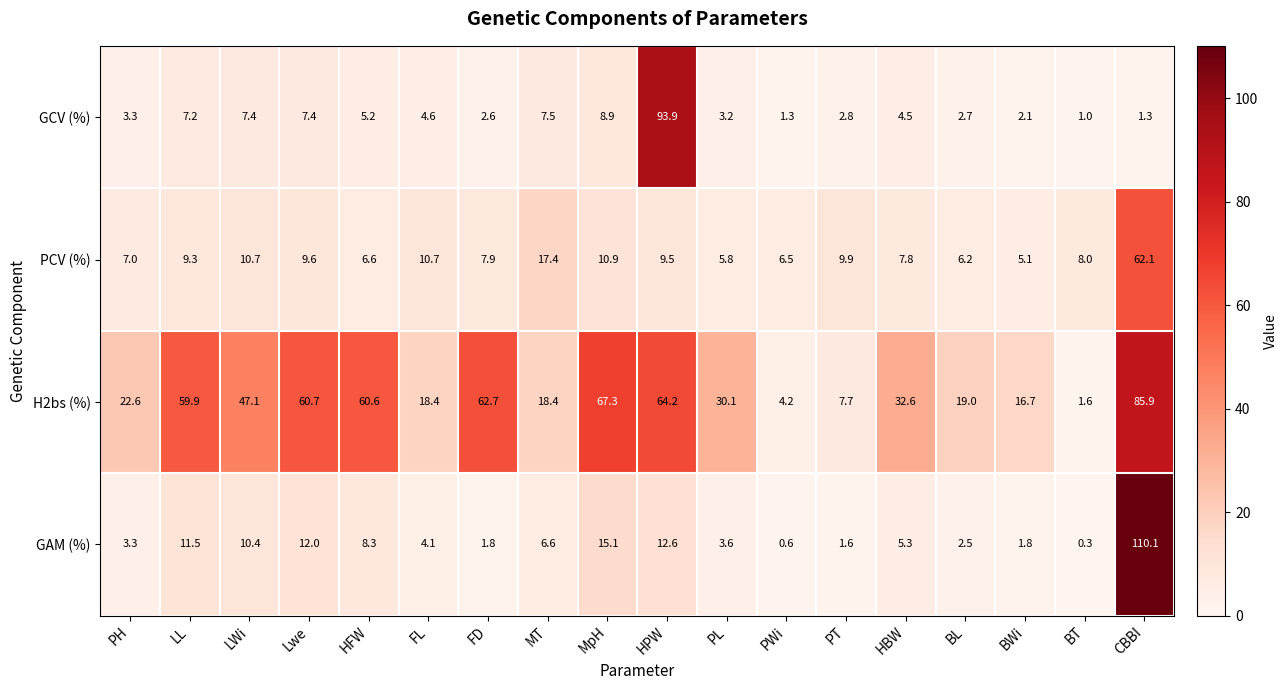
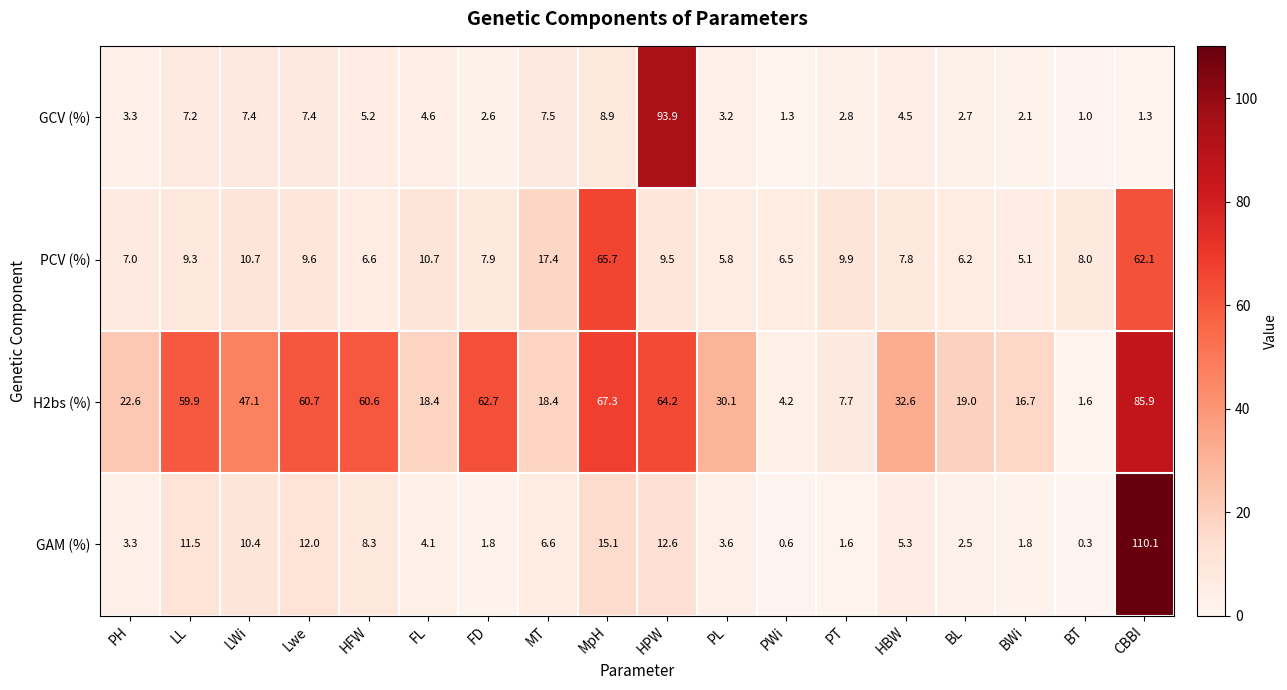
PCV (%), MpH: 10.9 -> 65.7
